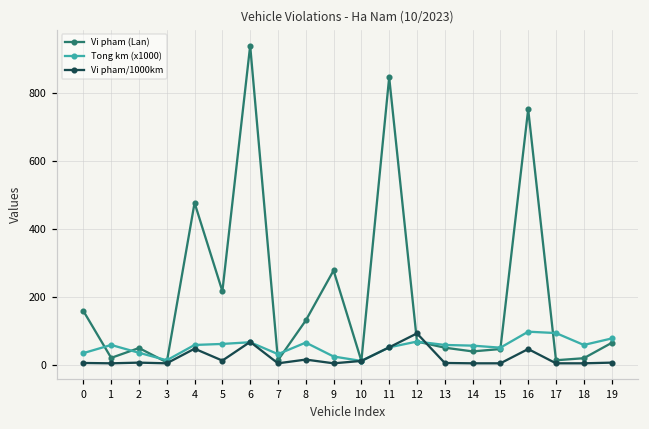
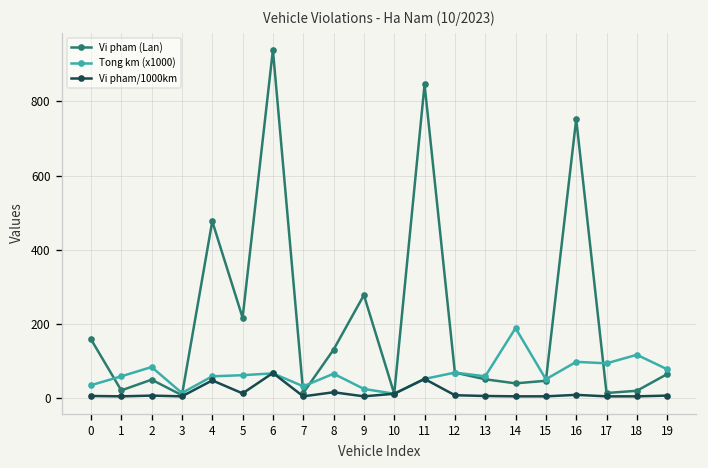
Tong km (x1000), 2: 40 -> 80
Vi pham/1000km, 12: 90 -> 10
Tong km (x1000), 14: 60 -> 190
Vi pham/1000km, 16: 50 -> 10
Tong km (x1000), 18: 60 -> 120
